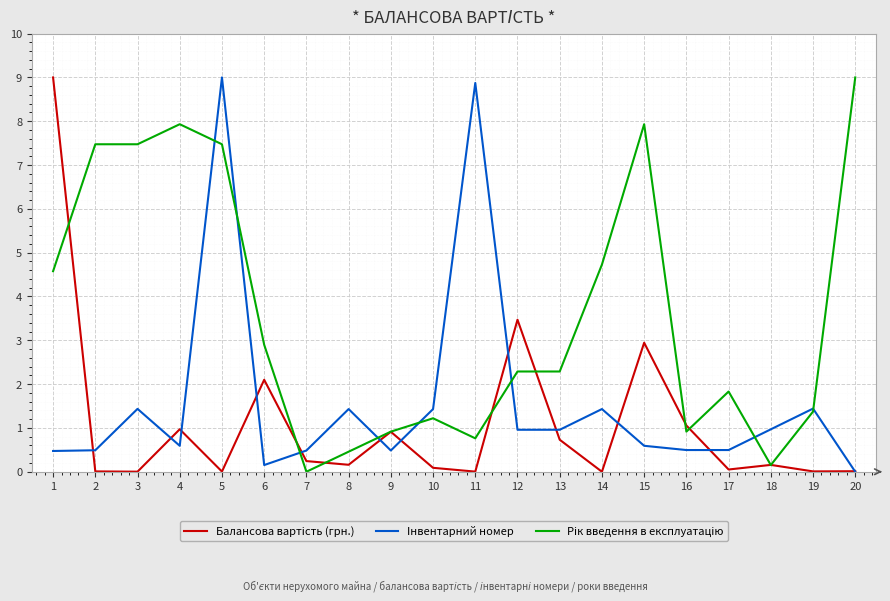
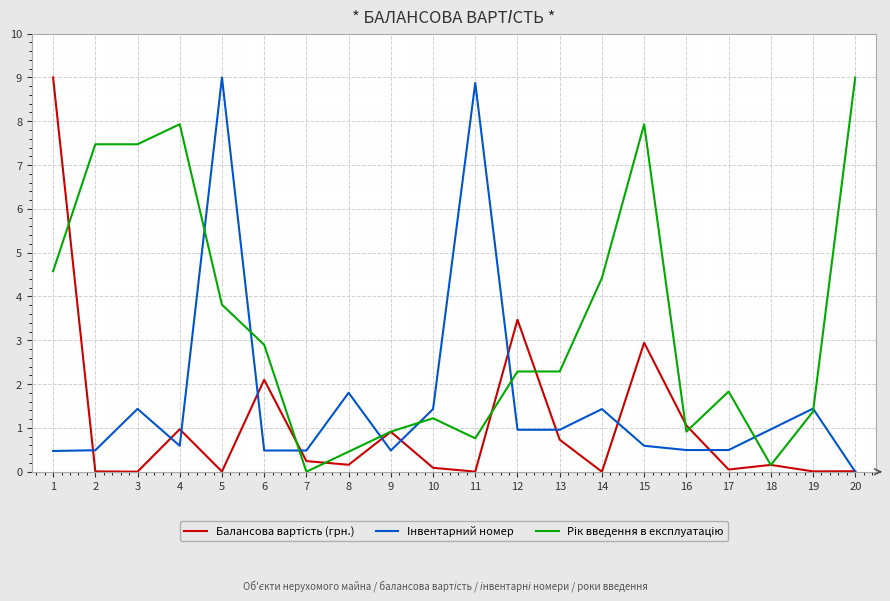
Рік введення в експлуатацію, 5: 7.5 -> 3.8
Інвентарний номер, 6: 0.2 -> 0.5
Інвентарний номер, 8: 1.4 -> 1.8
Рік введення в експлуатацію, 14: 4.7 -> 4.4
